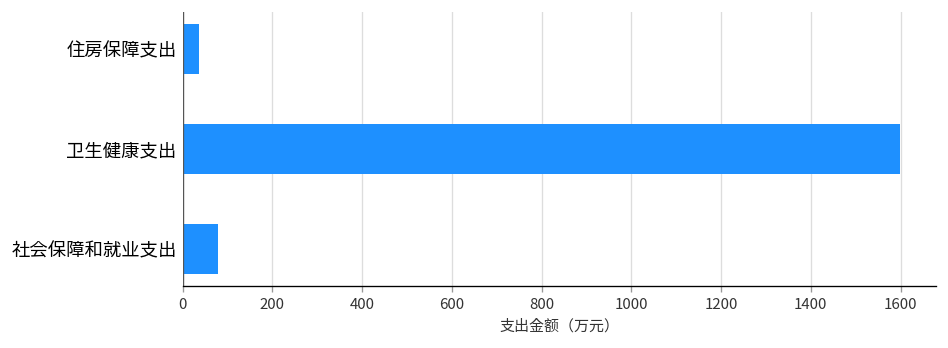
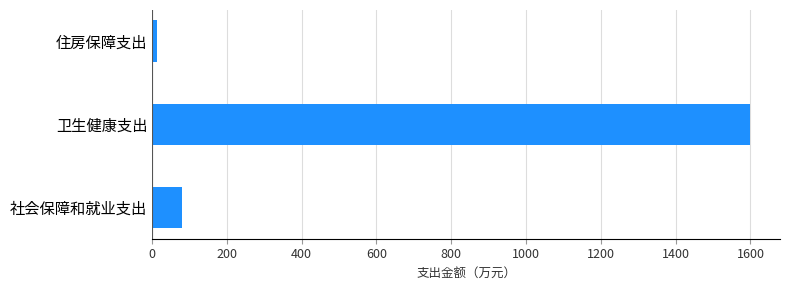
住房保障支出: 40 -> 10
